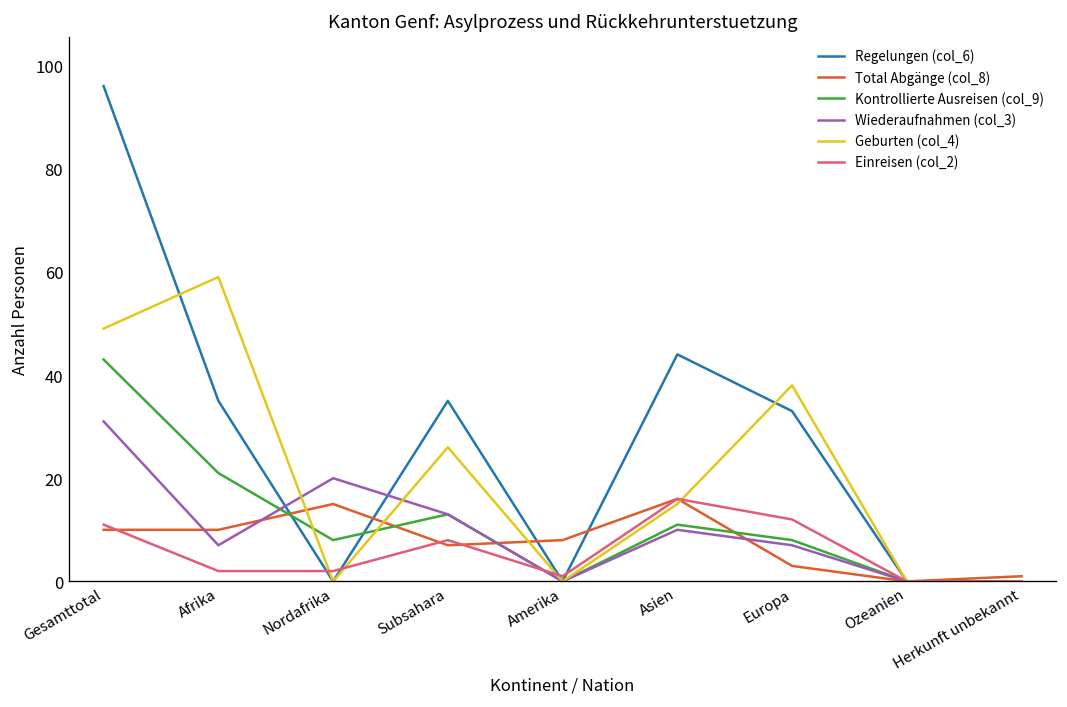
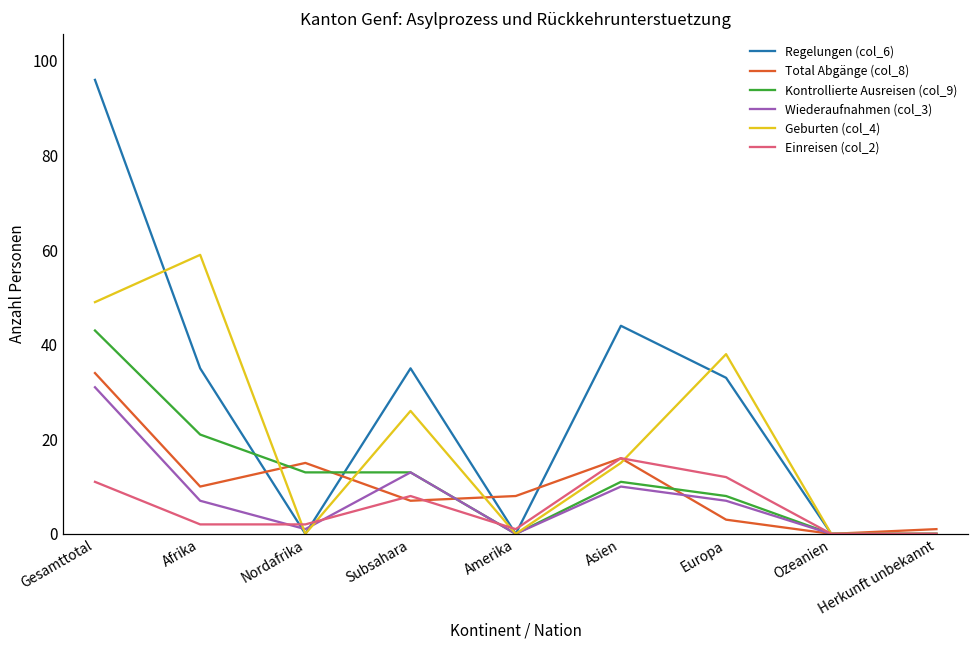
Total Abgänge (col_8), Gesamttotal: 10 -> 34
Kontrollierte Ausreisen (col_9), Nordafrika: 8 -> 13
Wiederaufnahmen (col_3), Nordafrika: 20 -> 1
